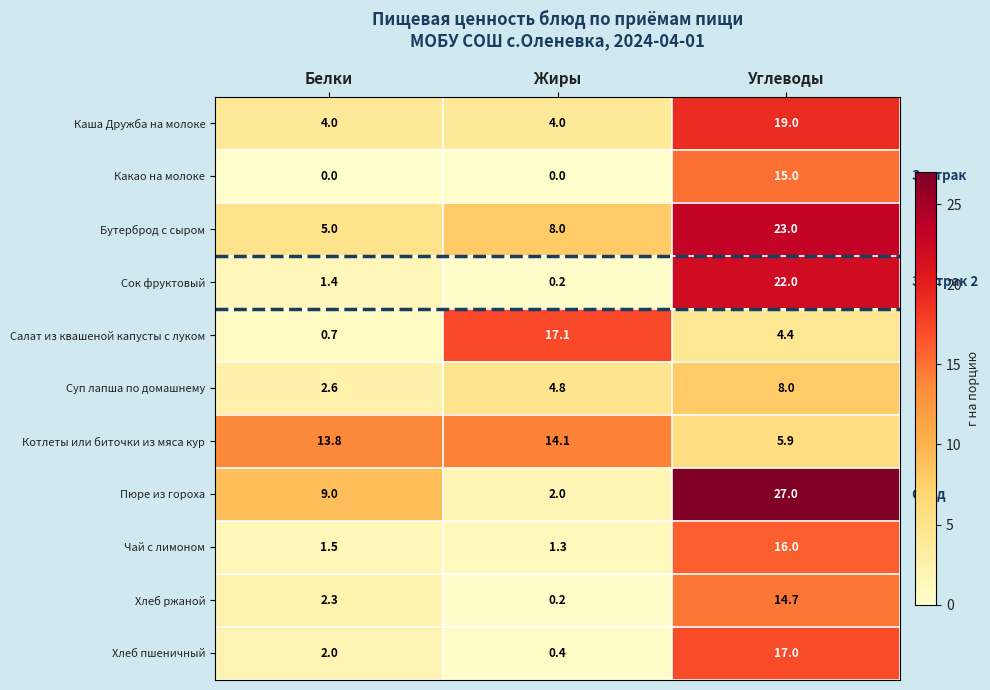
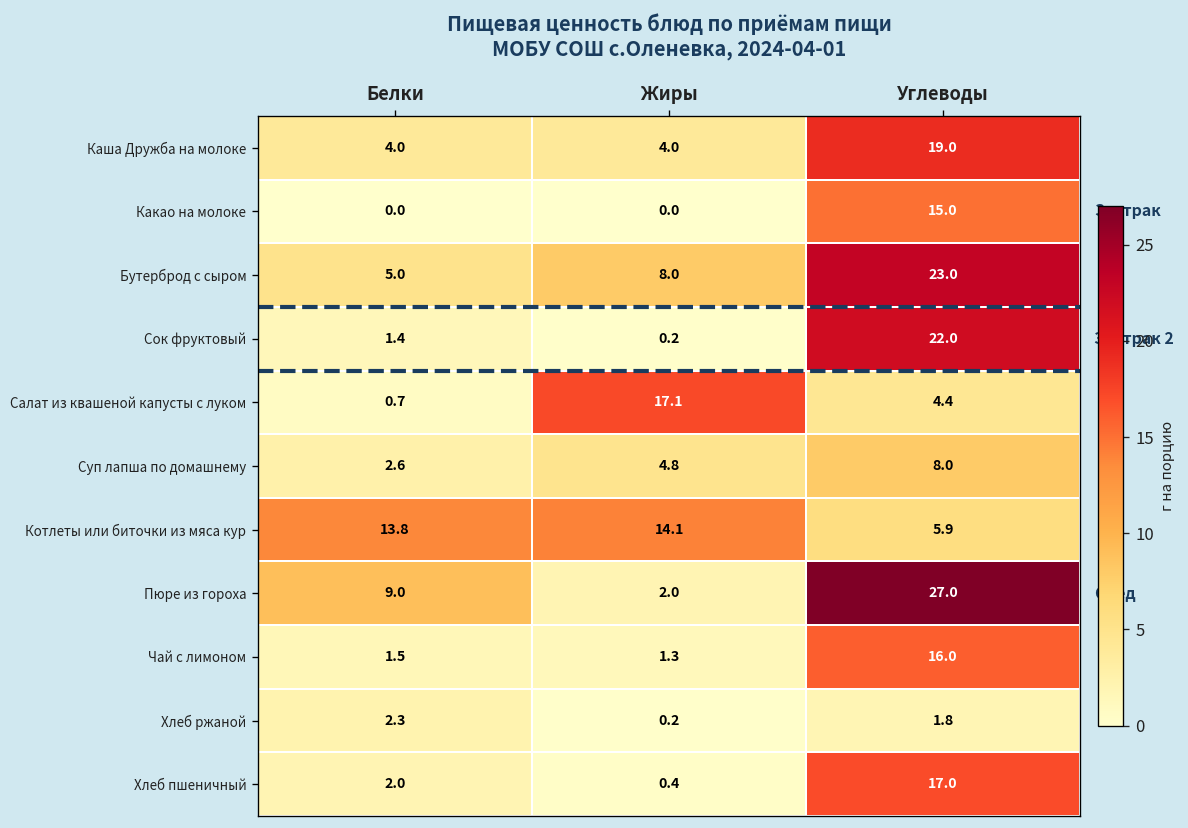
Хлеб ржаной, Углеводы: 14.7 -> 1.8
